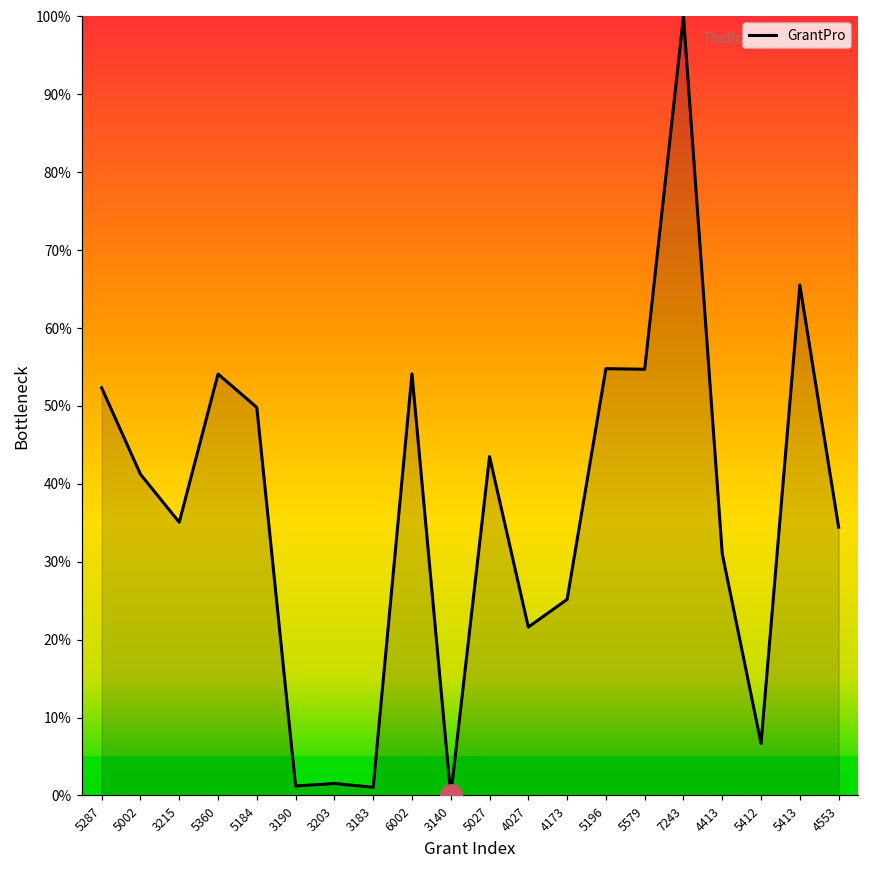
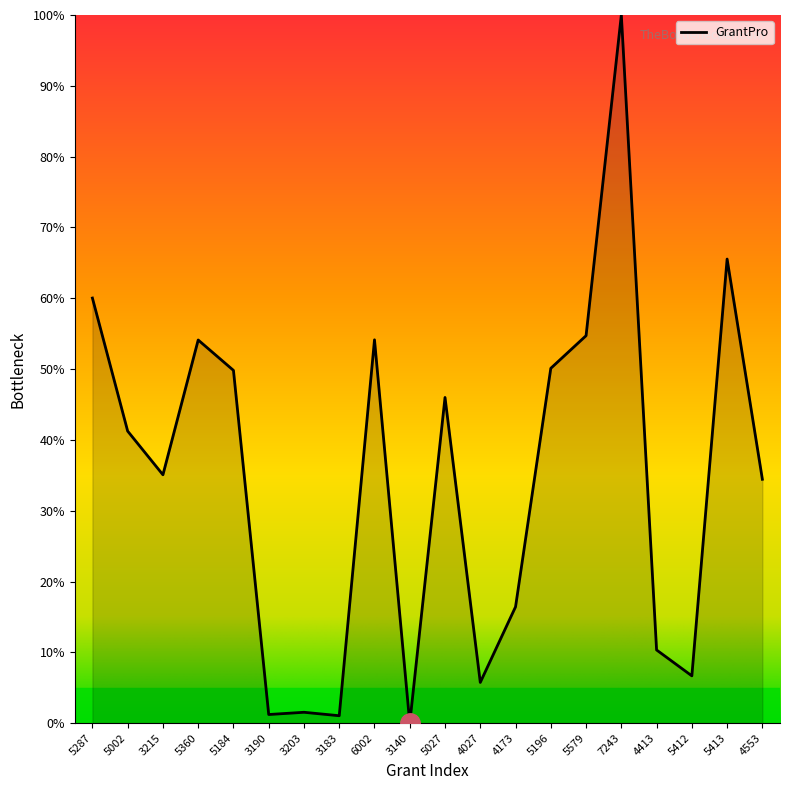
GrantPro, 5287: 52% -> 60%
GrantPro, 5027: 44% -> 46%
GrantPro, 4027: 22% -> 6%
GrantPro, 4173: 25% -> 16%
GrantPro, 5196: 55% -> 50%
GrantPro, 4413: 31% -> 10%
